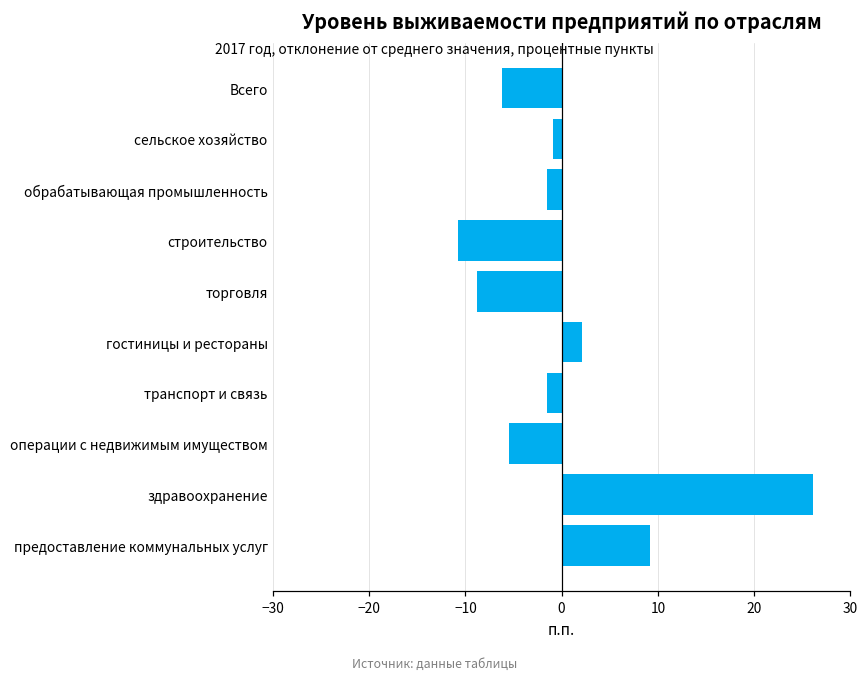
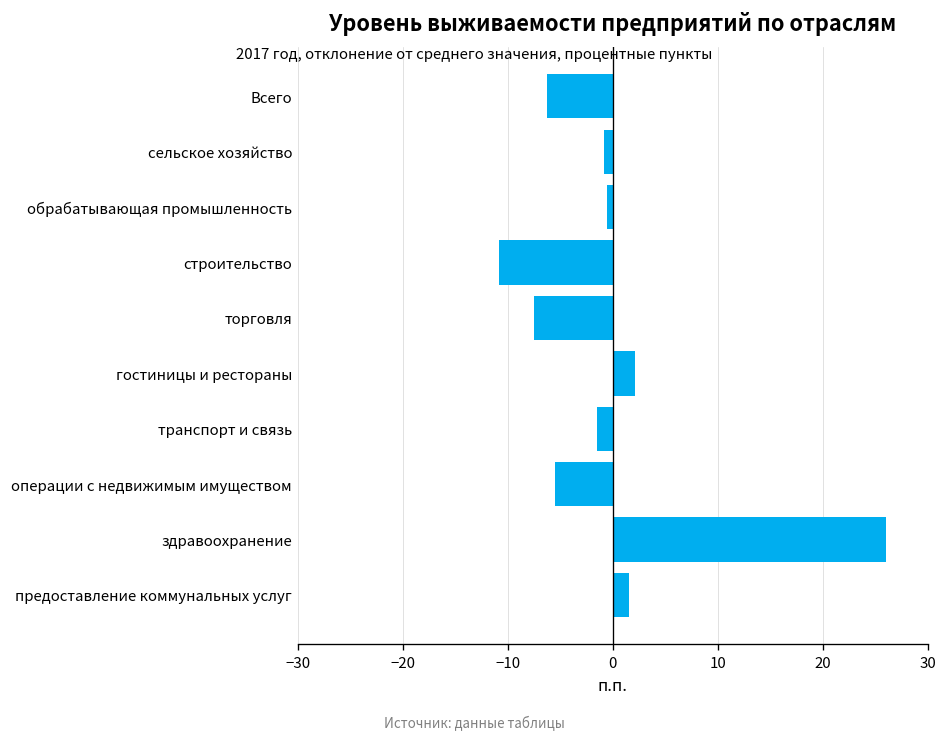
обрабатывающая промышленность: -2 -> -1
торговля: -9 -> -8
предоставление коммунальных услуг: 9 -> 2
